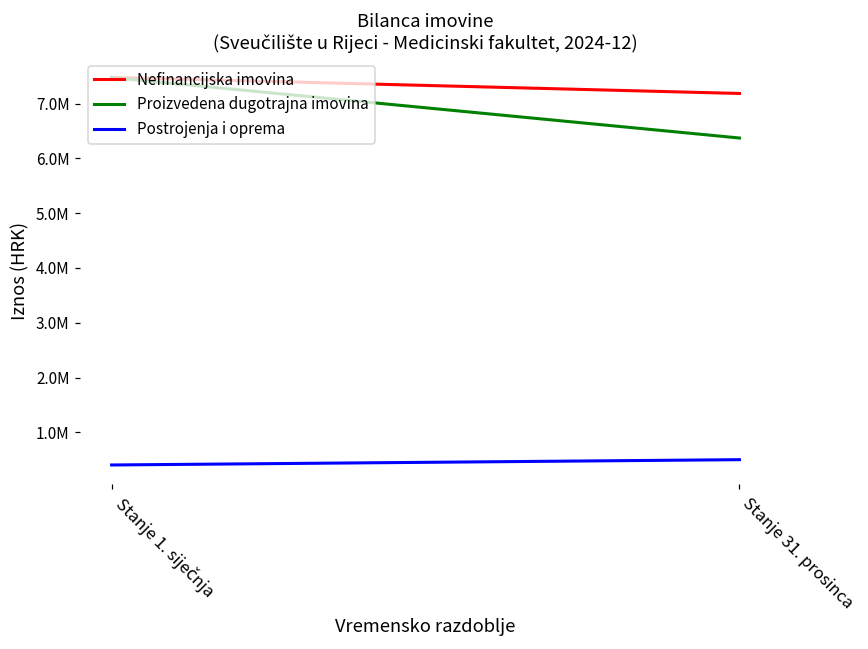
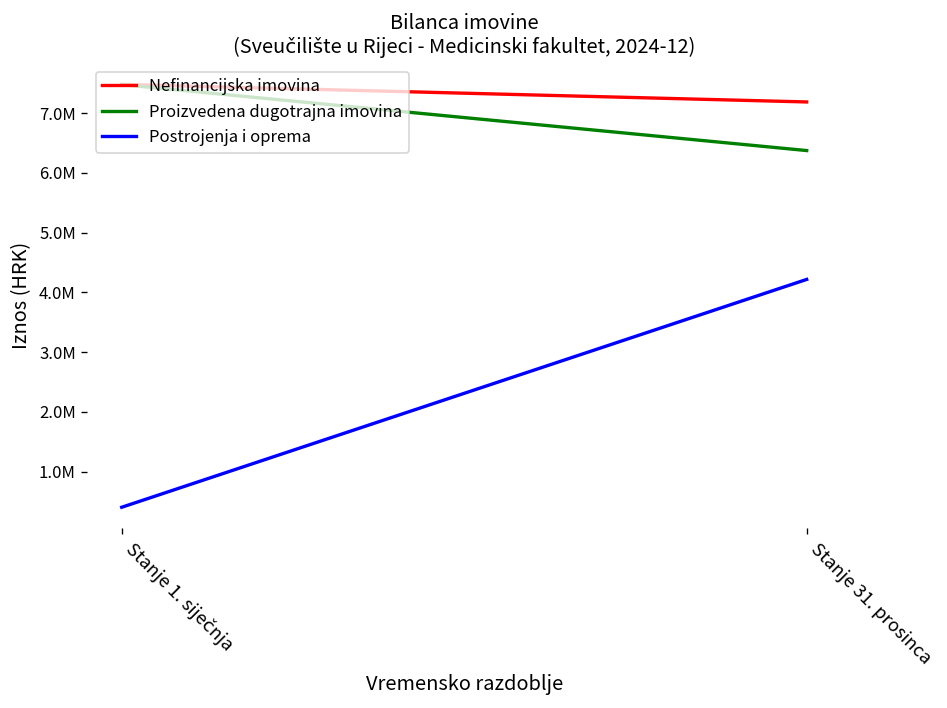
Postrojenja i oprema, Stanje 31. prosinca: 500000 -> 4200000
